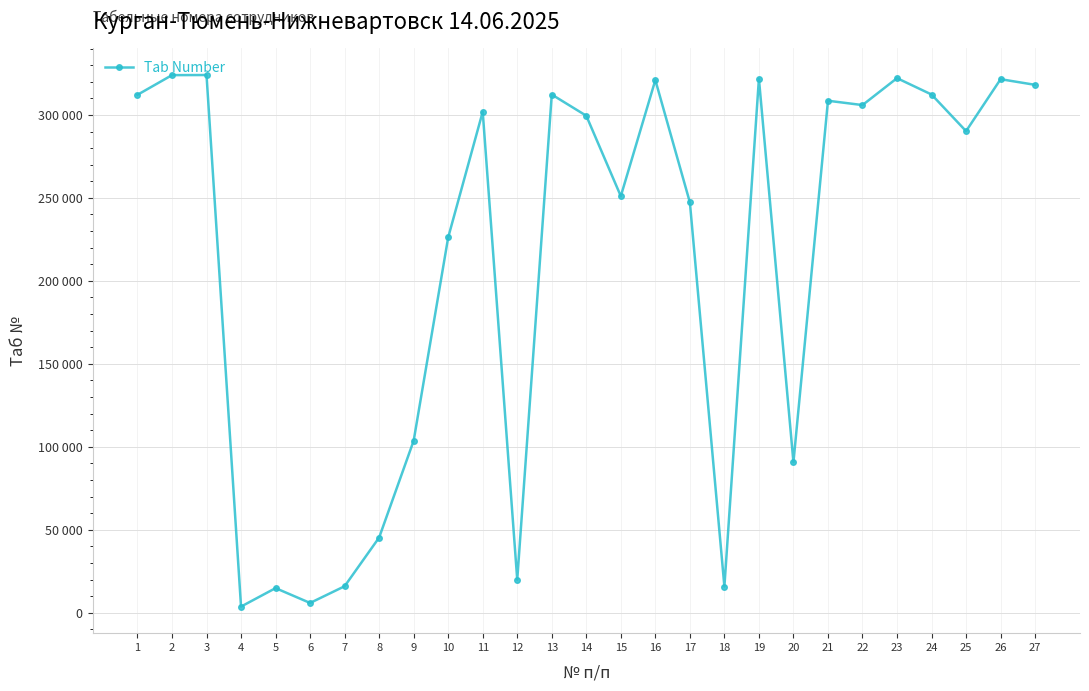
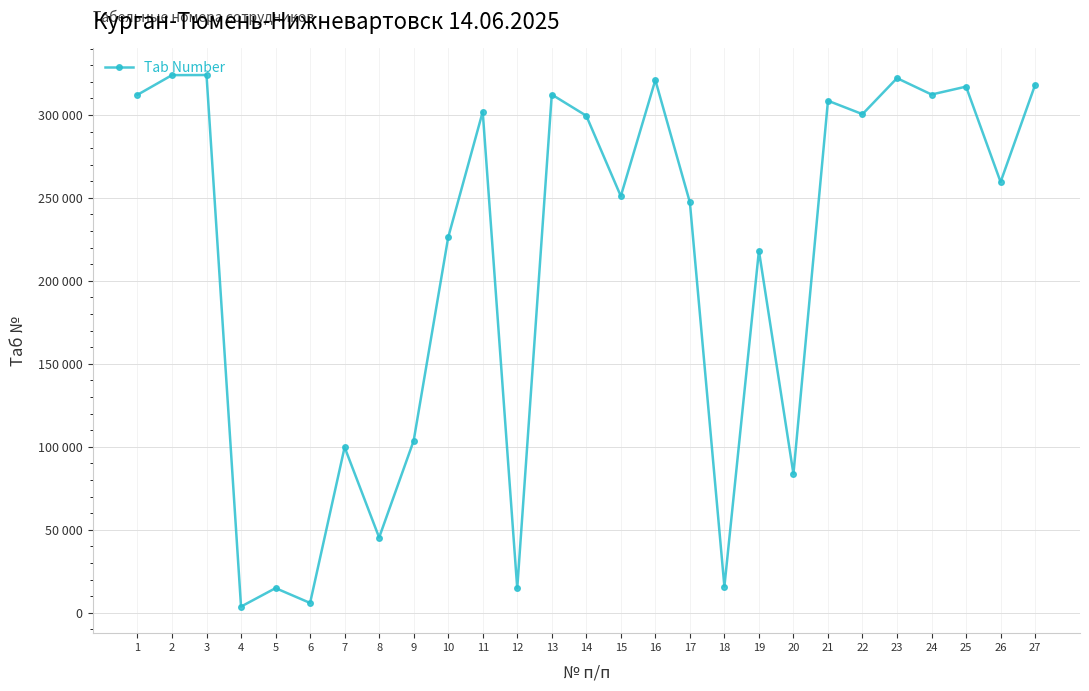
7: 16000 -> 100000
12: 20000 -> 15000
19: 322000 -> 218000
20: 91000 -> 84000
22: 306000 -> 300000
25: 290000 -> 317000
26: 322000 -> 260000
